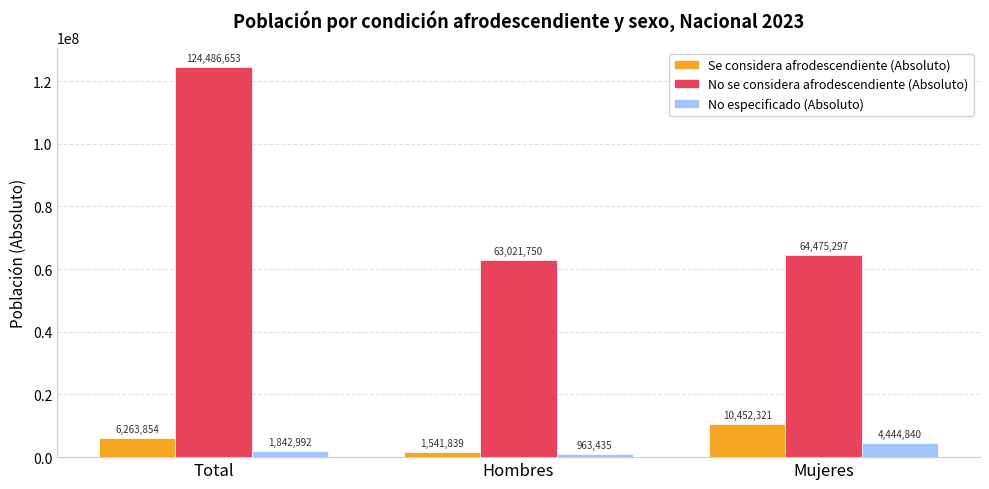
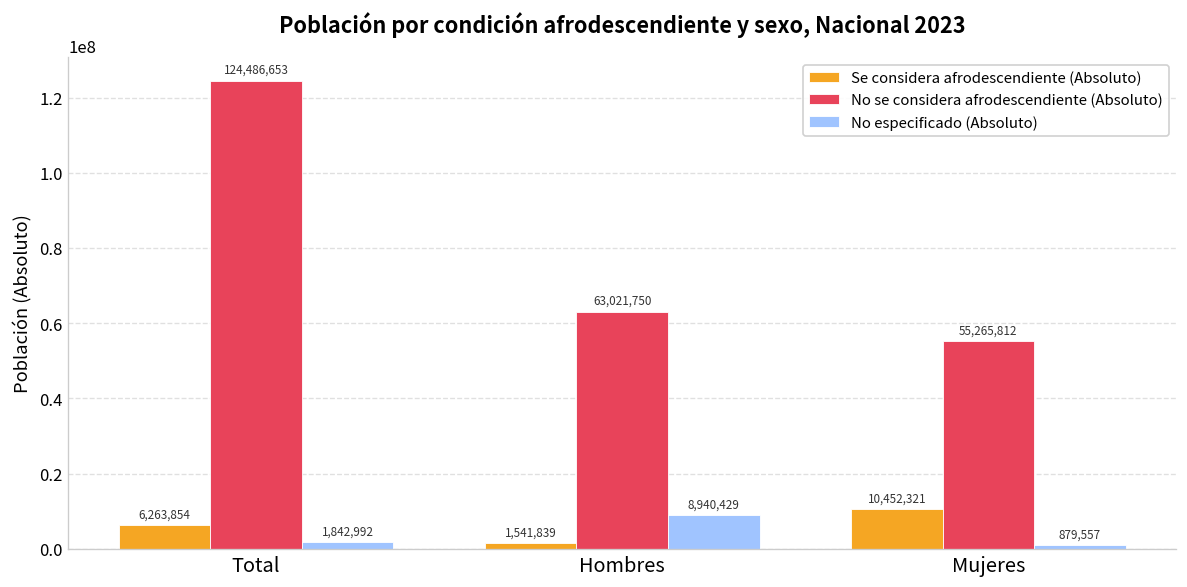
No especificado (Absoluto), Hombres: 963,435 -> 8,940,429
No se considera afrodescendiente (Absoluto), Mujeres: 64,475,297 -> 55,265,812
No especificado (Absoluto), Mujeres: 4,444,840 -> 879,557
